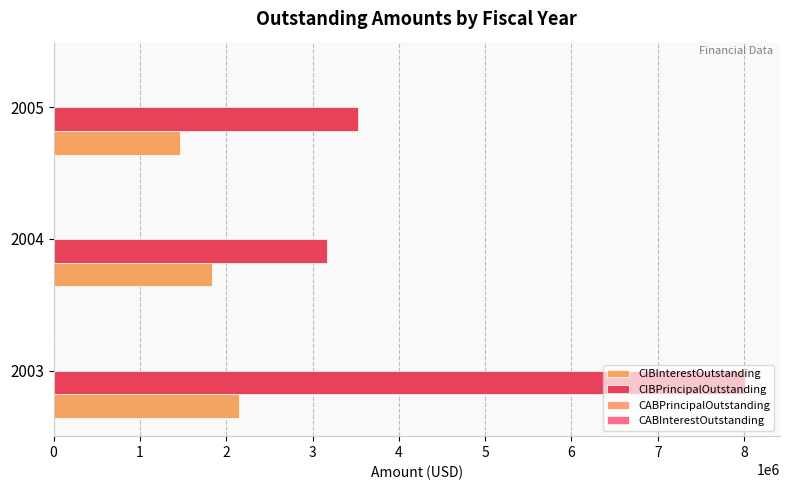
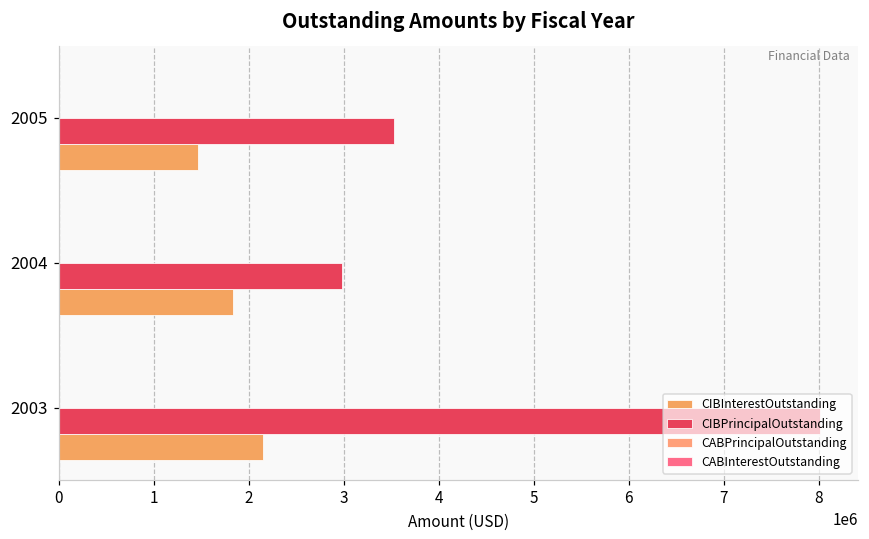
CIBPrincipalOutstanding, 2004: 3200000 -> 3000000
